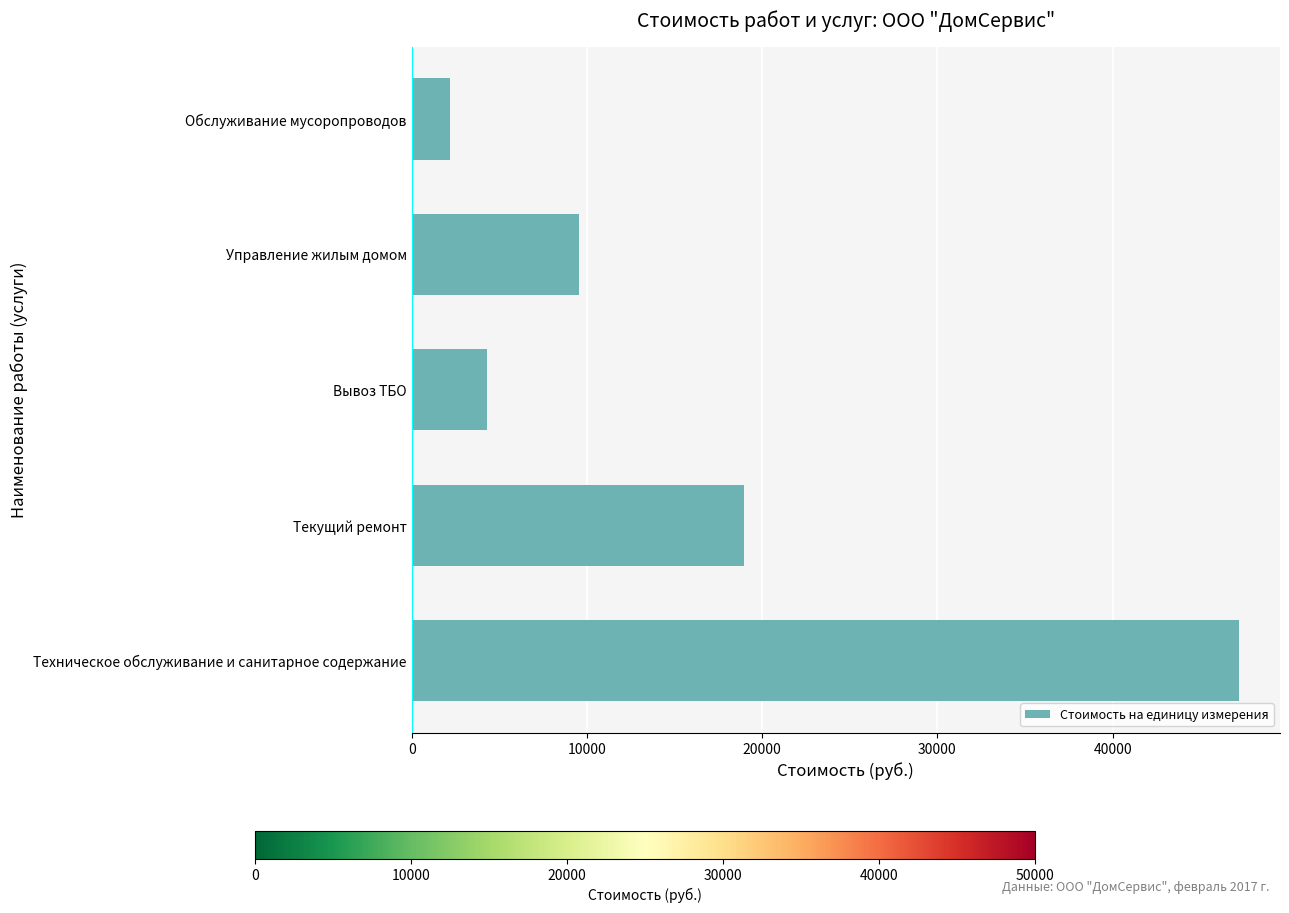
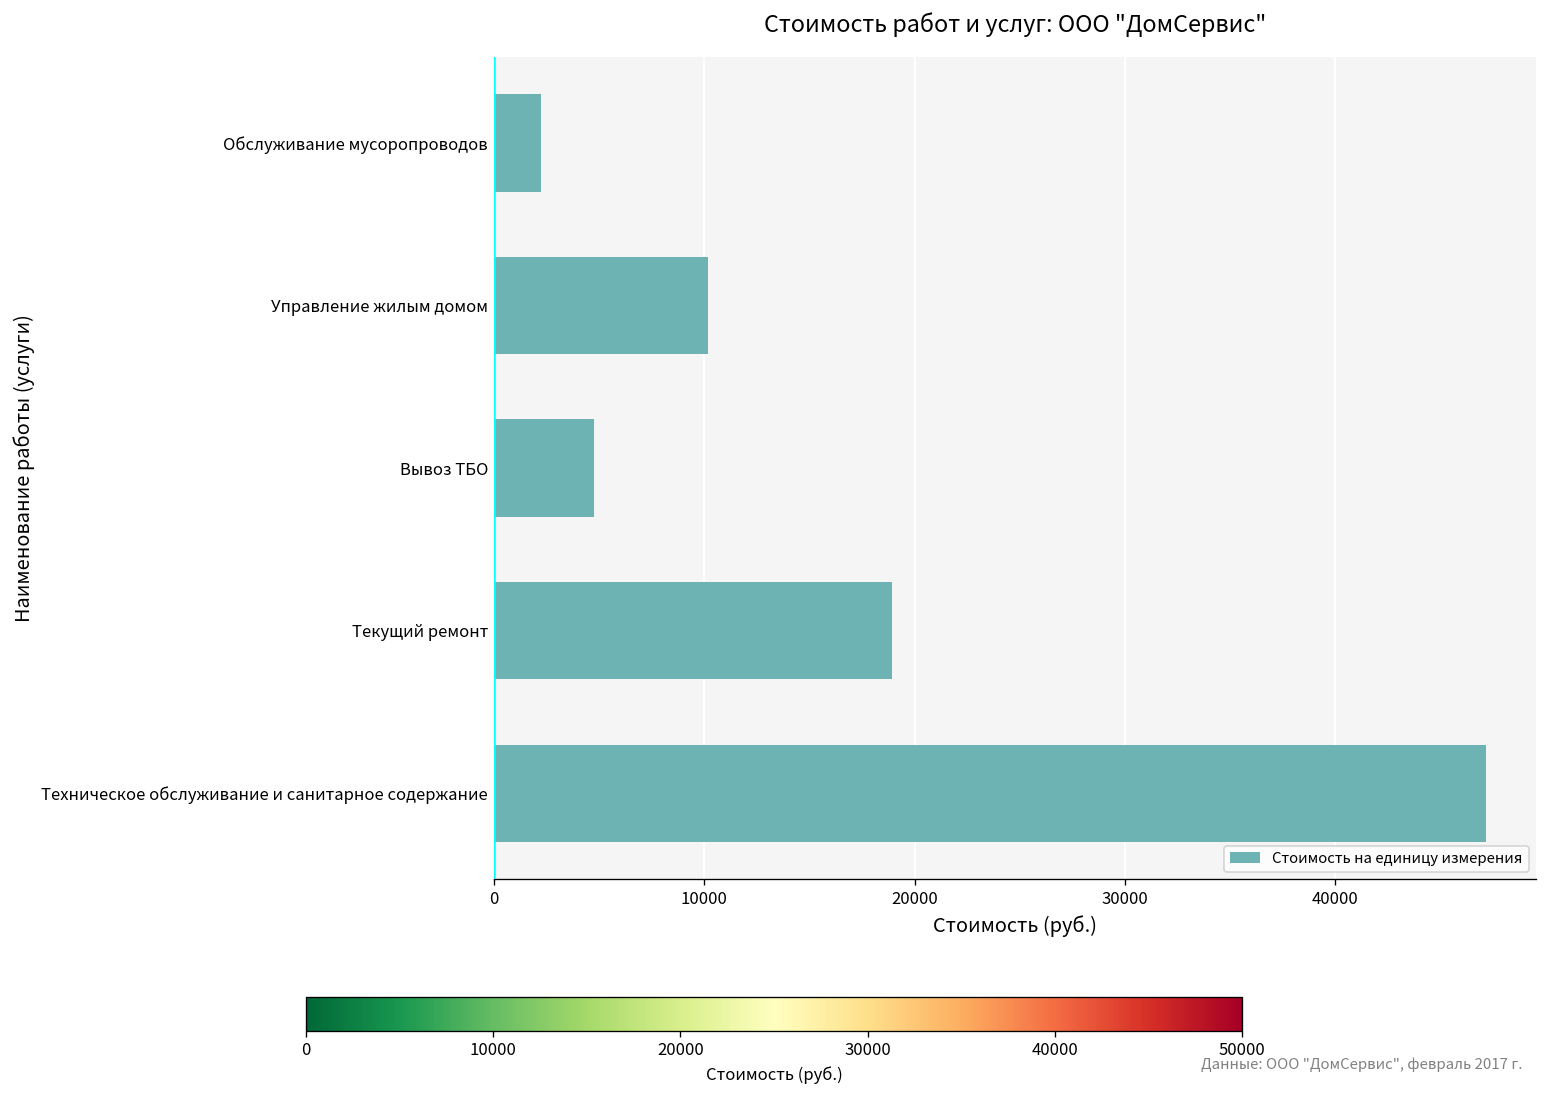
Управление жилым домом: 9600 -> 10200
Вывоз ТБО: 4300 -> 4800
